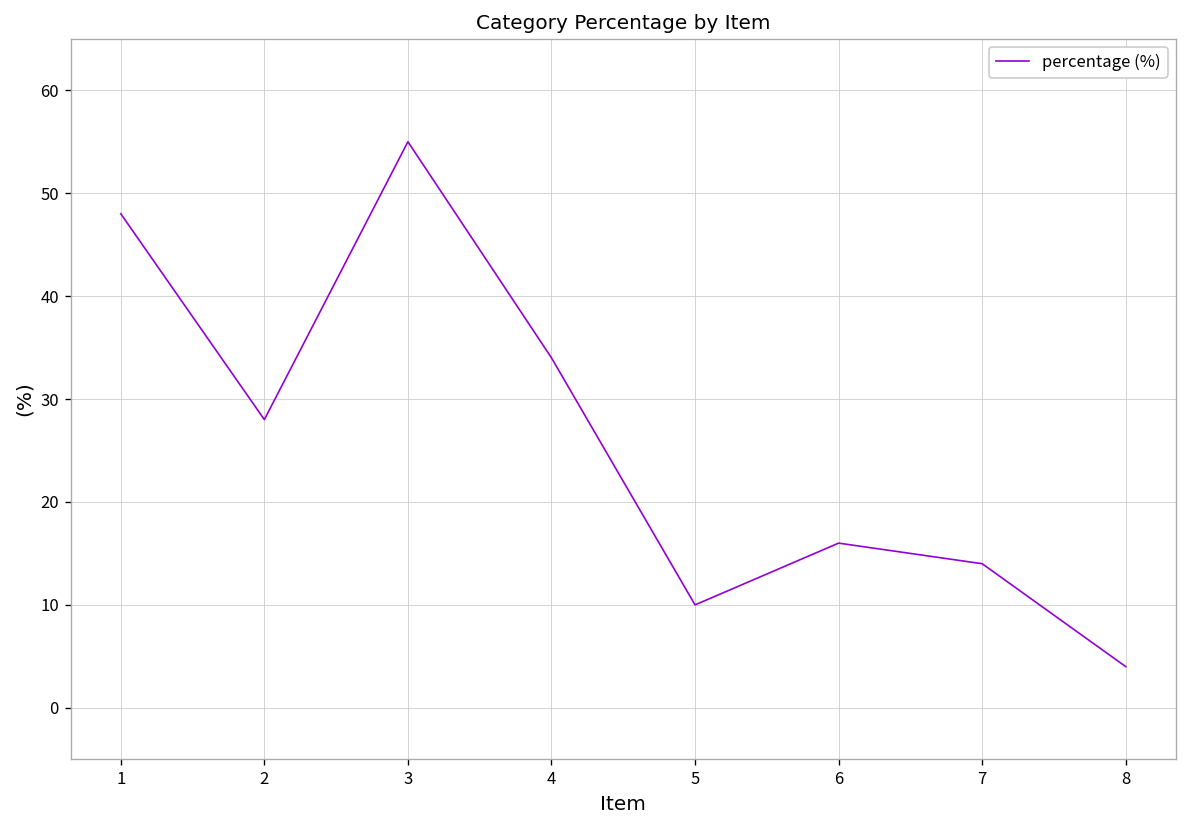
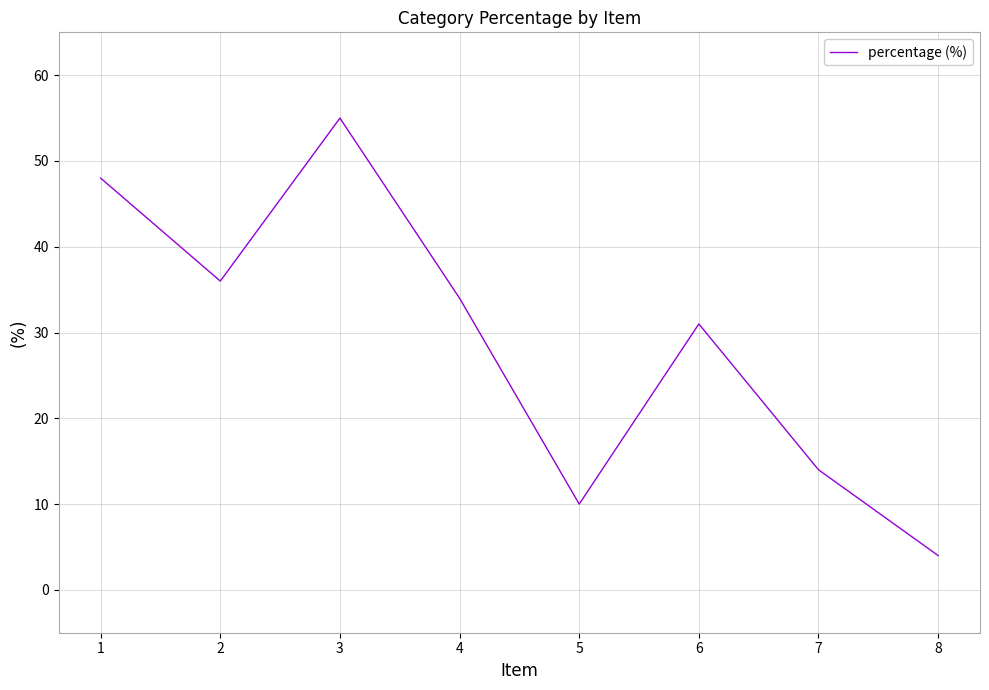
2: 28 -> 36
6: 16 -> 31
